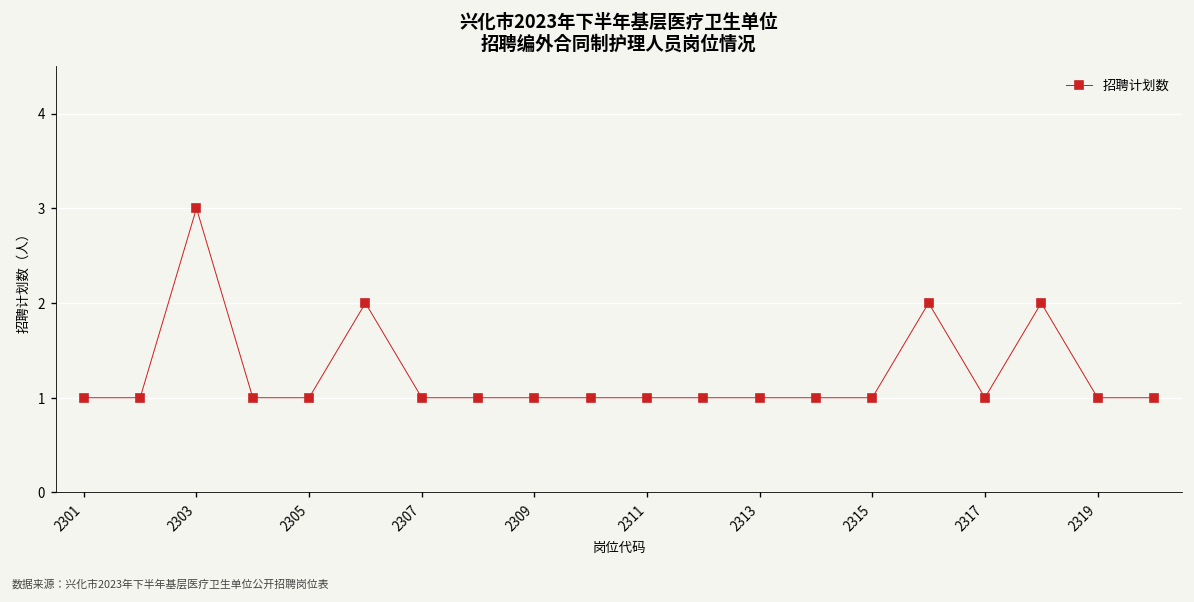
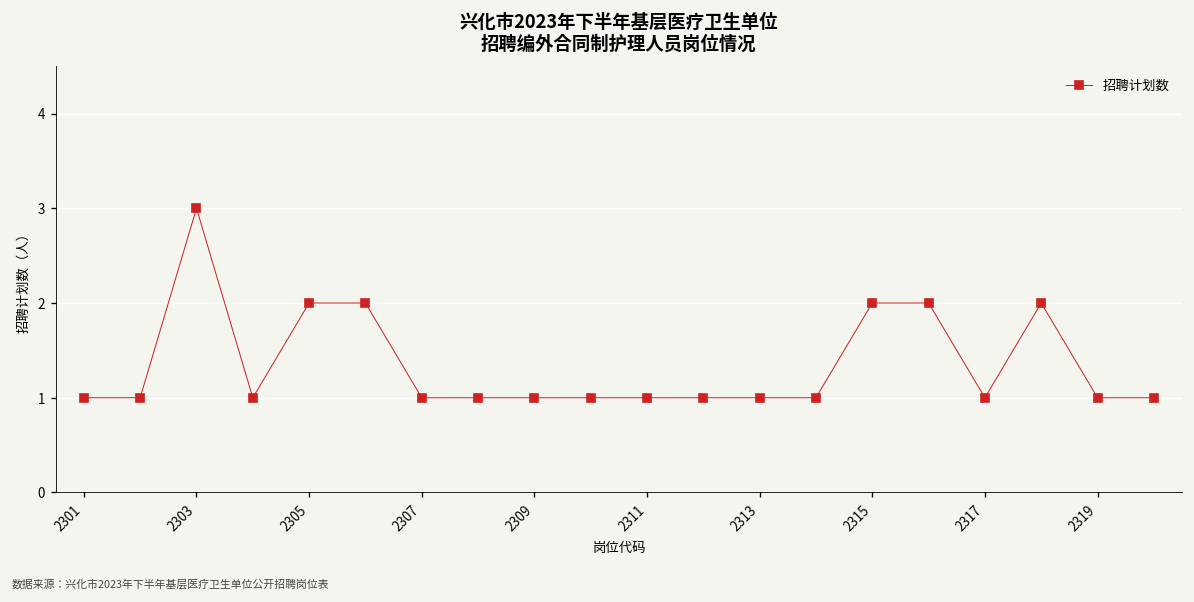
2305: 1 -> 2
2315: 1 -> 2
